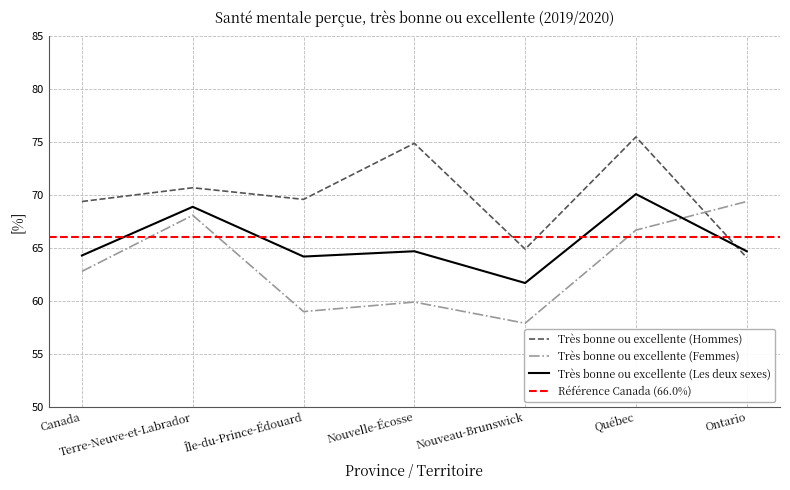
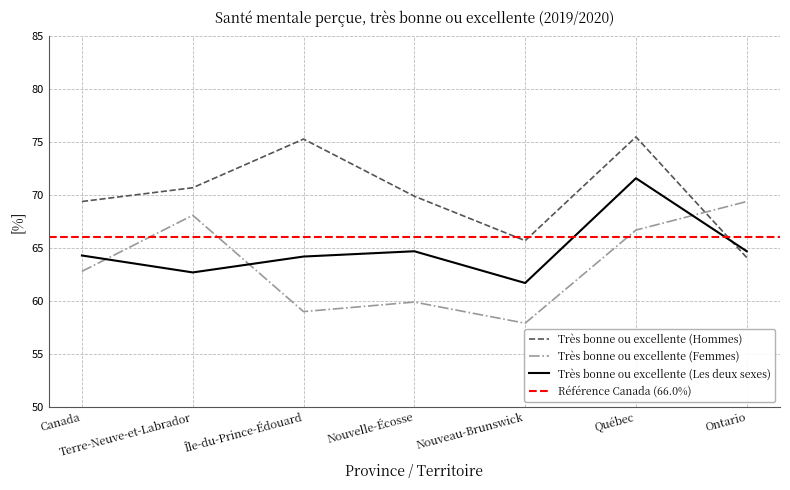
Très bonne ou excellente (Les deux sexes), Terre-Neuve-et-Labrador: 68.9 -> 62.7
Très bonne ou excellente (Hommes), Île-du-Prince-Édouard: 69.6 -> 75.3
Très bonne ou excellente (Hommes), Nouvelle-Écosse: 74.9 -> 69.9
Très bonne ou excellente (Hommes), Nouveau-Brunswick: 64.9 -> 65.7
Très bonne ou excellente (Les deux sexes), Québec: 70.1 -> 71.6
